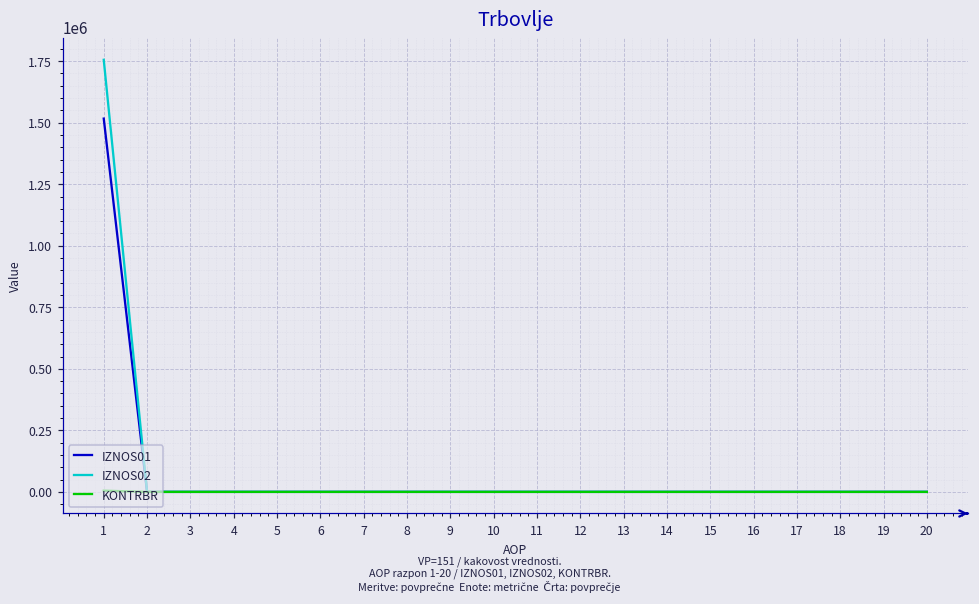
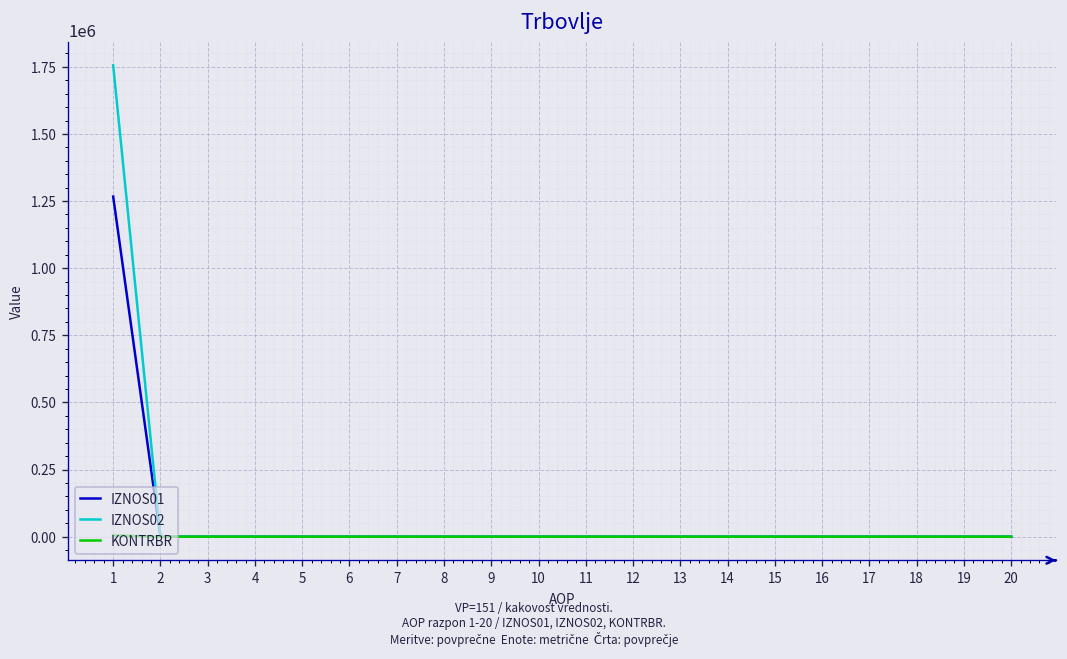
IZNOS01, 1: 1520000 -> 1270000
